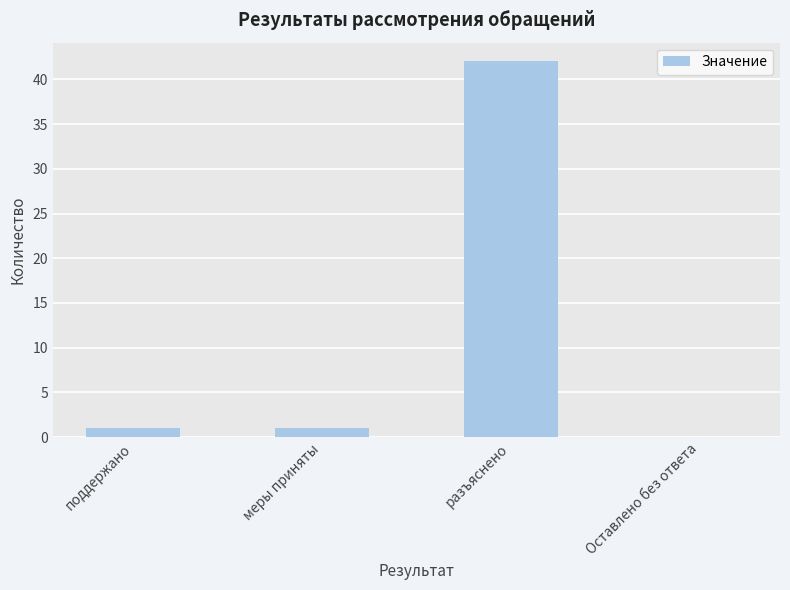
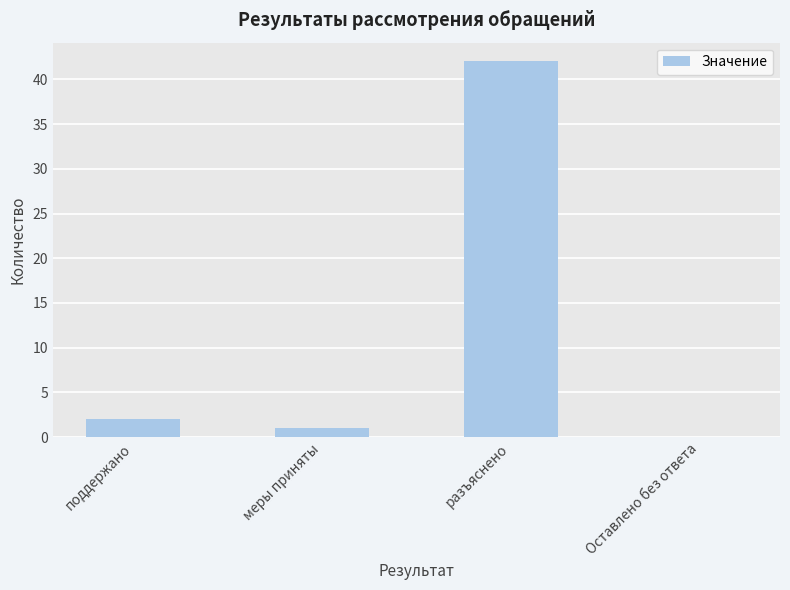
поддержано: 1 -> 2
